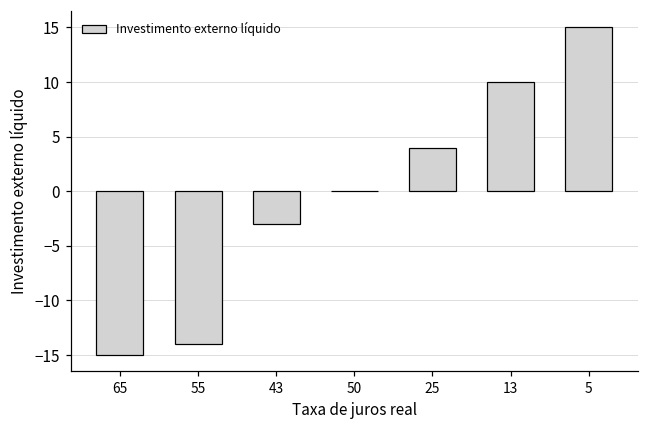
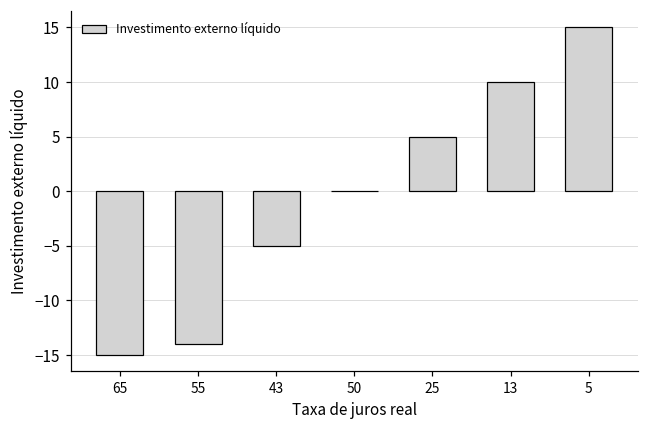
43: -3 -> -5
25: 4 -> 5
